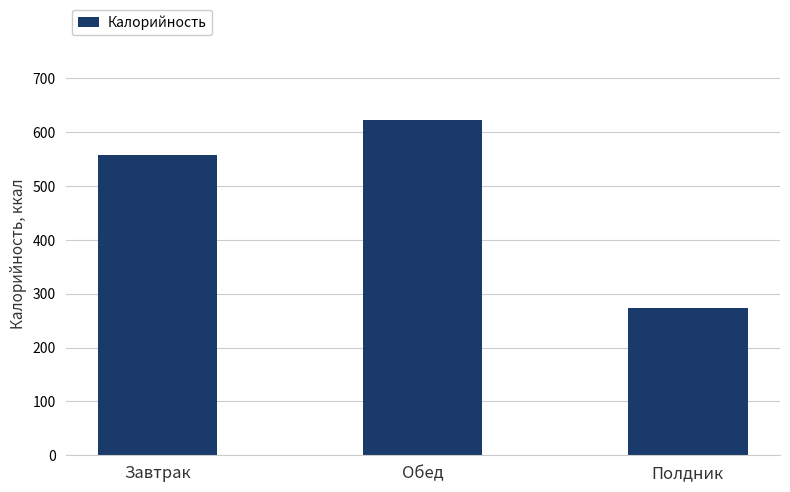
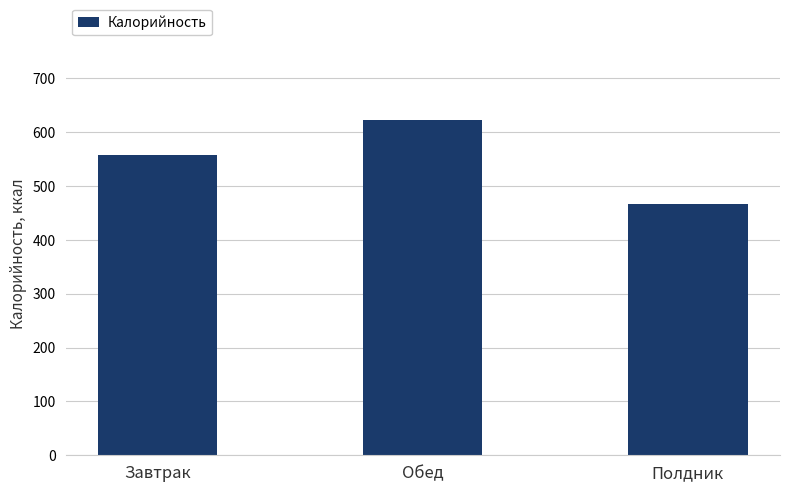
Полдник: 270 -> 470
